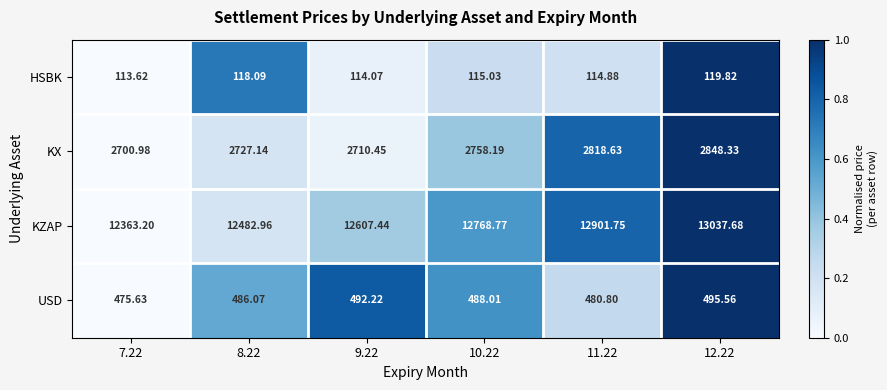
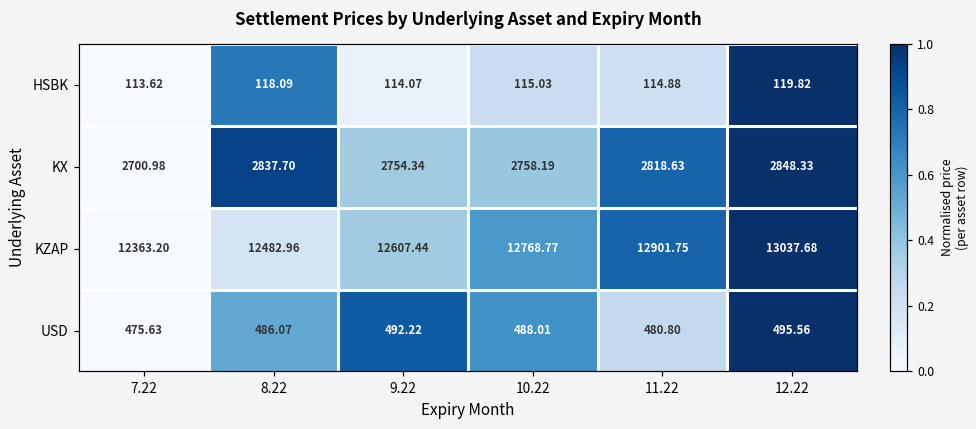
KX, 8.22: 2727.14 -> 2837.70
KX, 9.22: 2710.45 -> 2754.34
